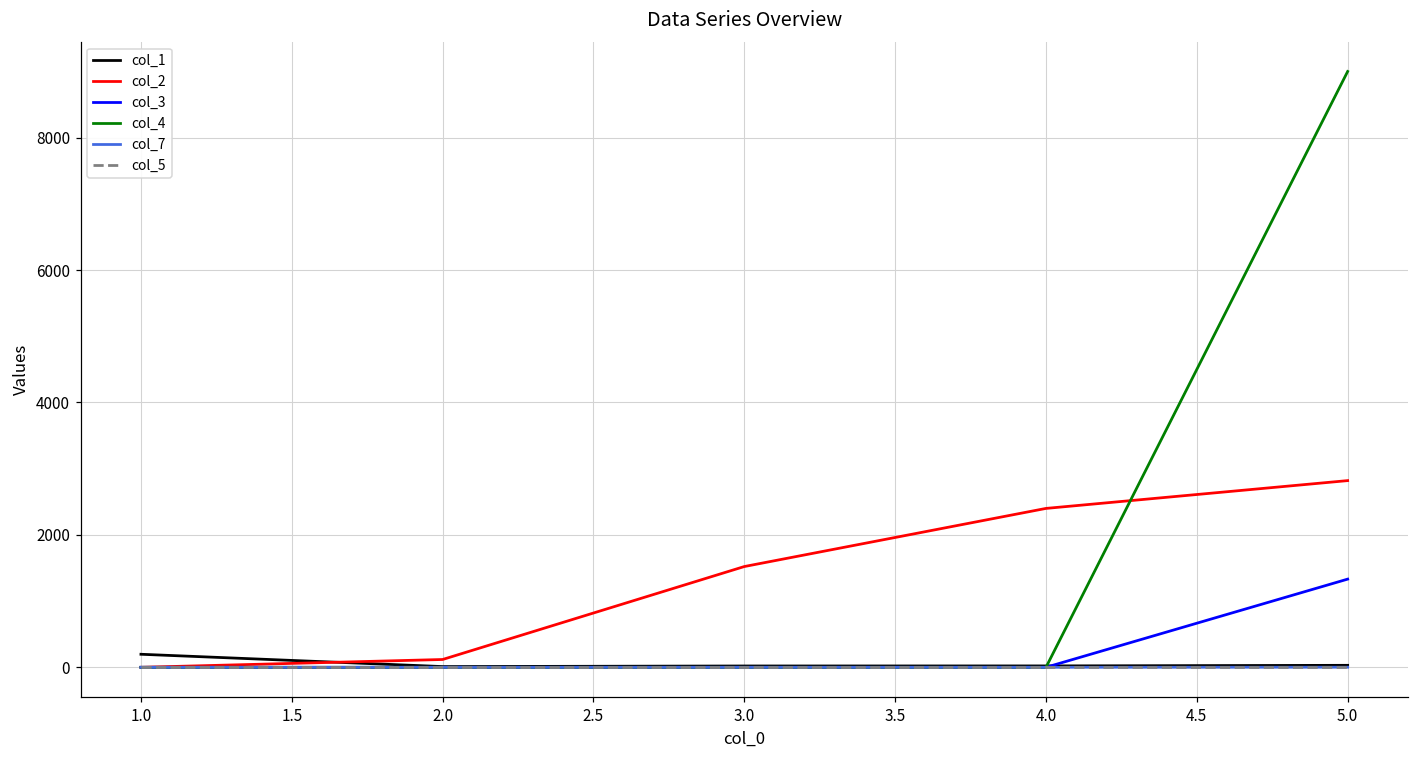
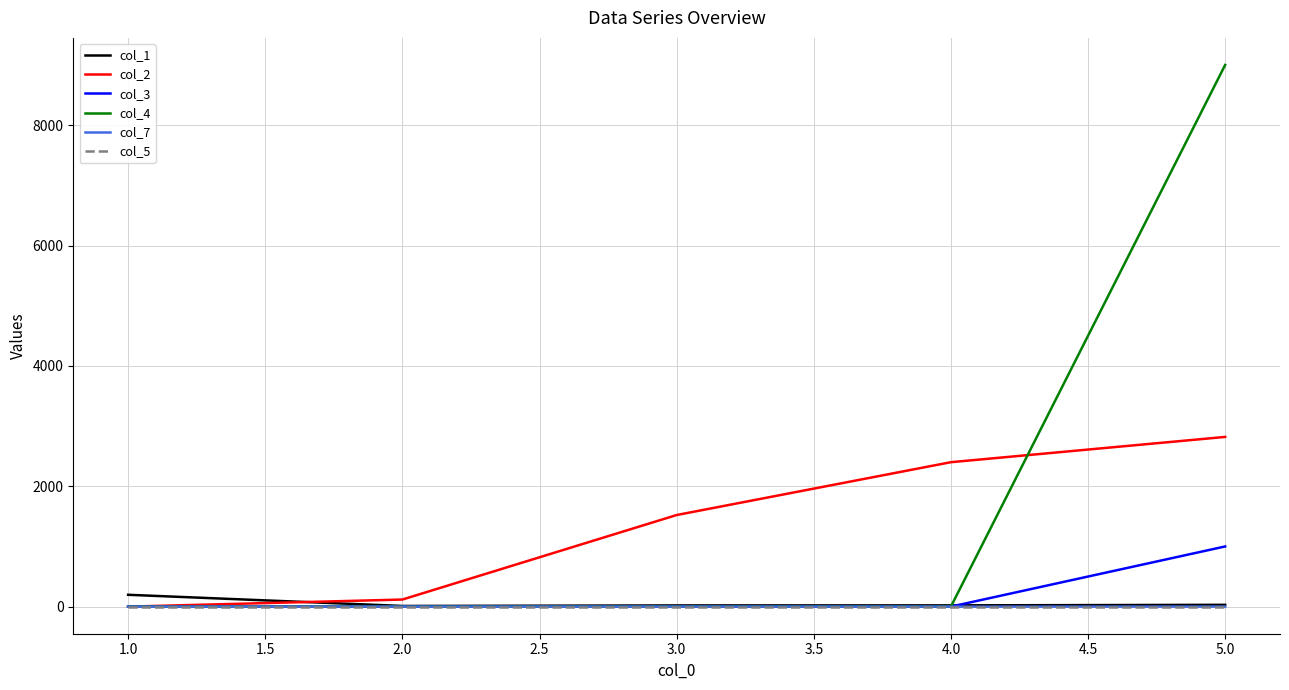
col_3, 5.0: 1300 -> 1000
